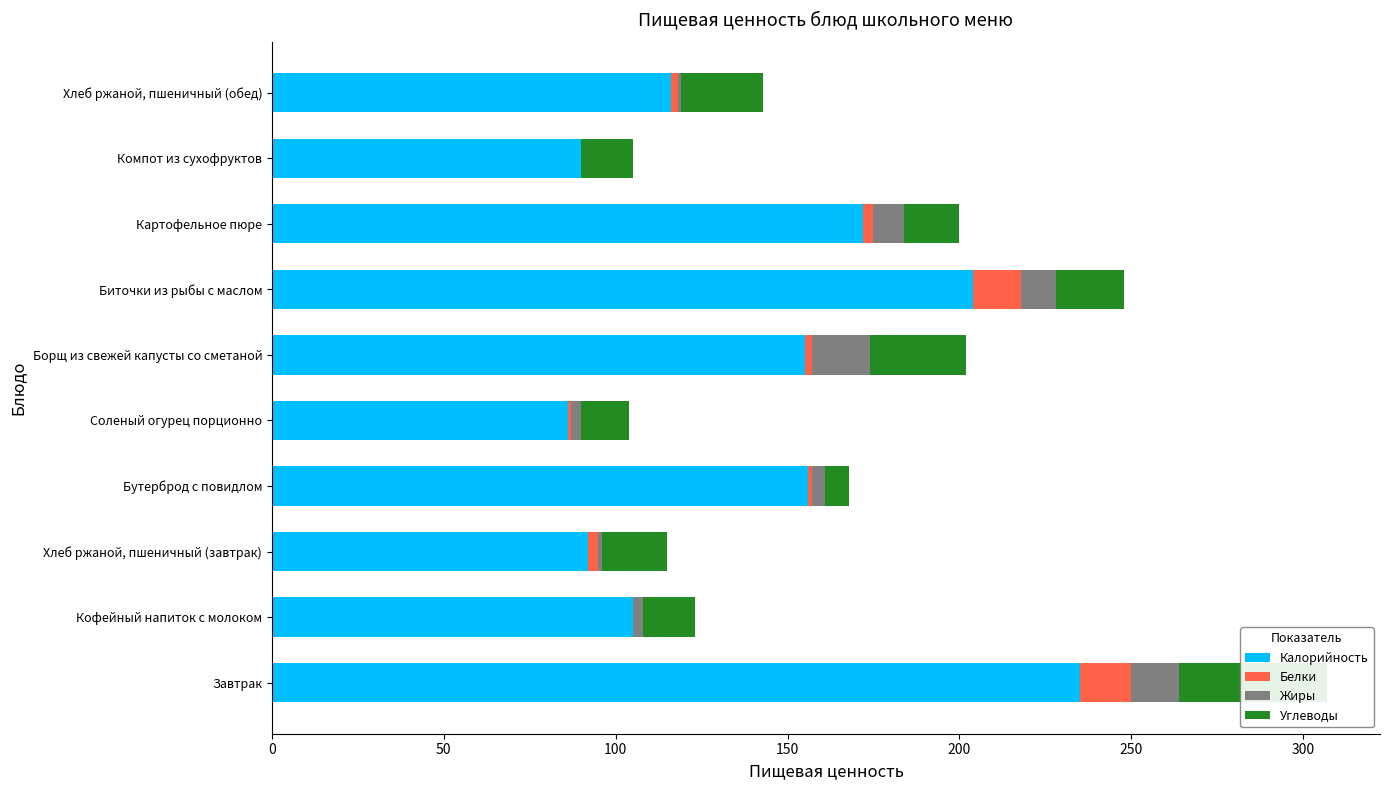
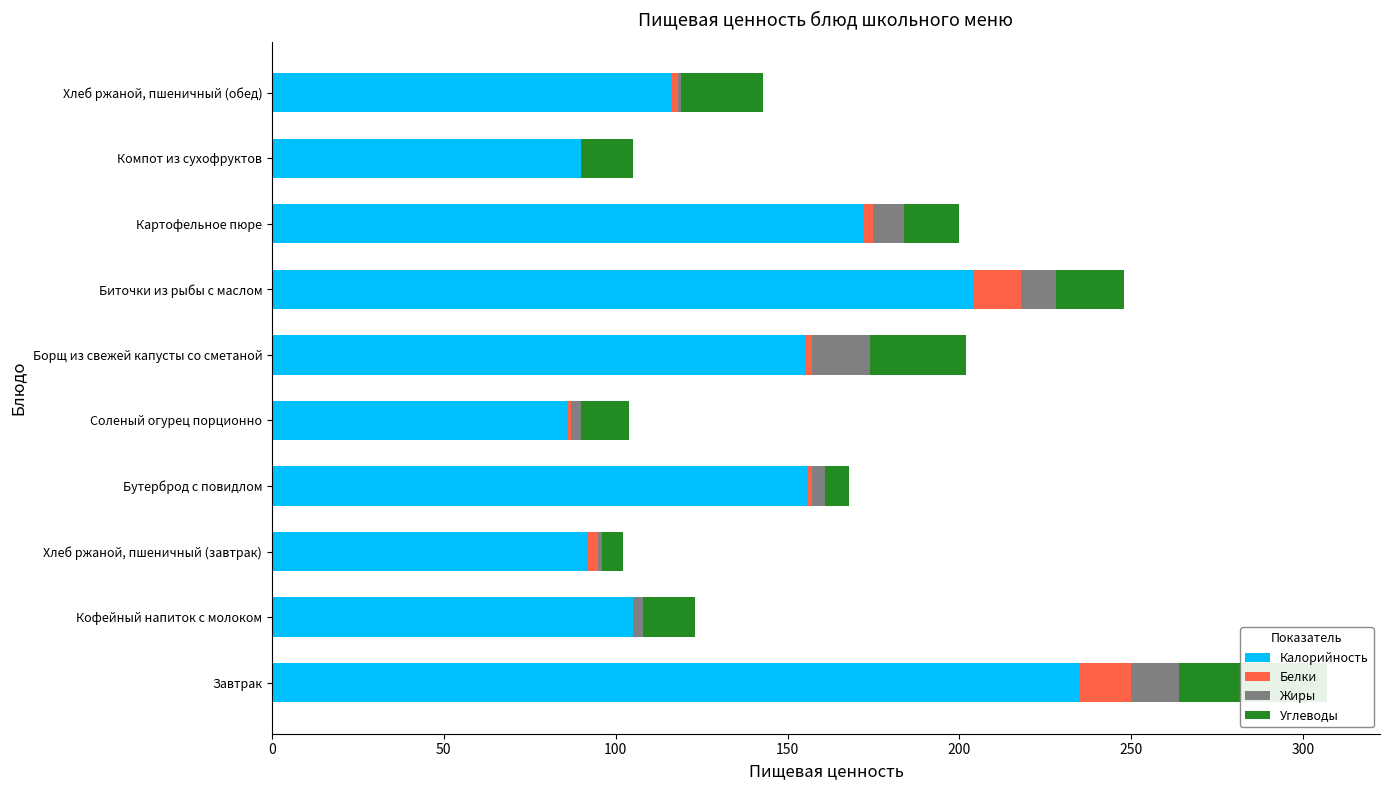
Углеводы, Хлеб ржаной, пшеничный (завтрак): 19 -> 6
